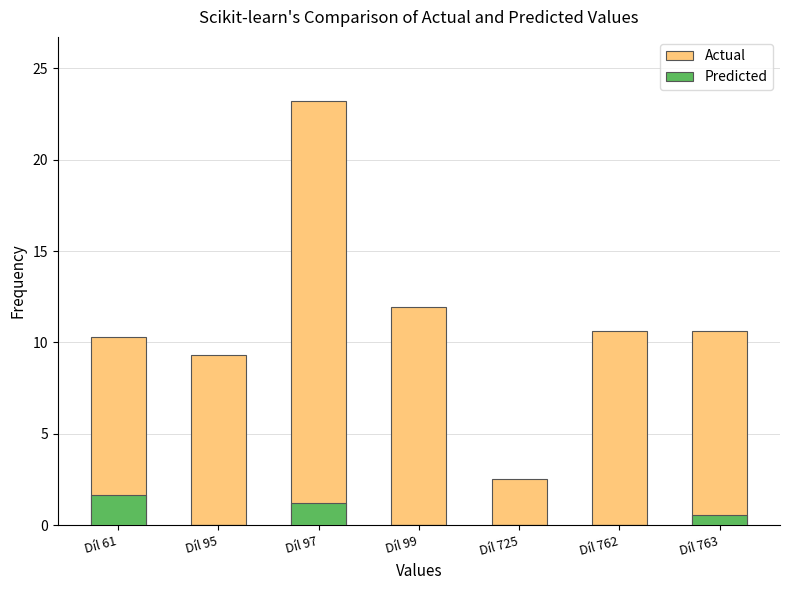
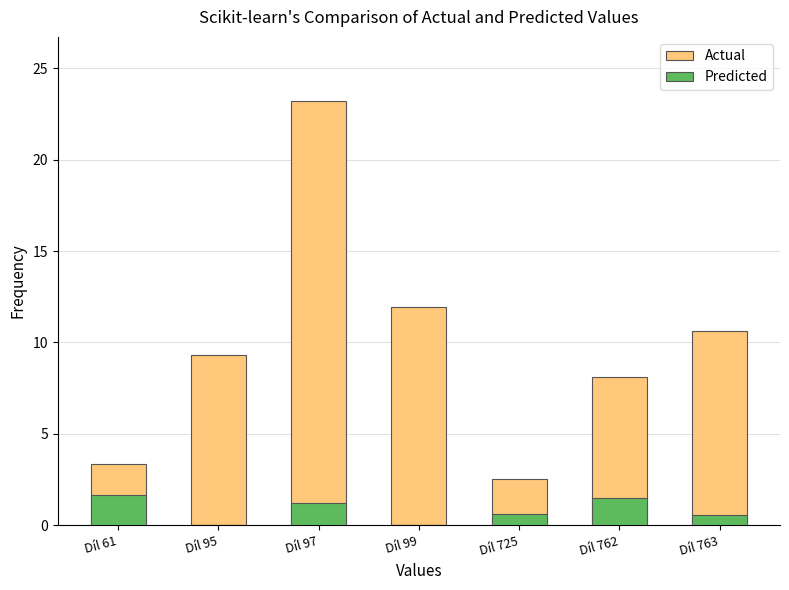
Actual, Díl 61: 10.3 -> 3.4
Predicted, Díl 725: 0.0 -> 0.6
Actual, Díl 762: 10.6 -> 8.1
Predicted, Díl 762: 0.0 -> 1.5
